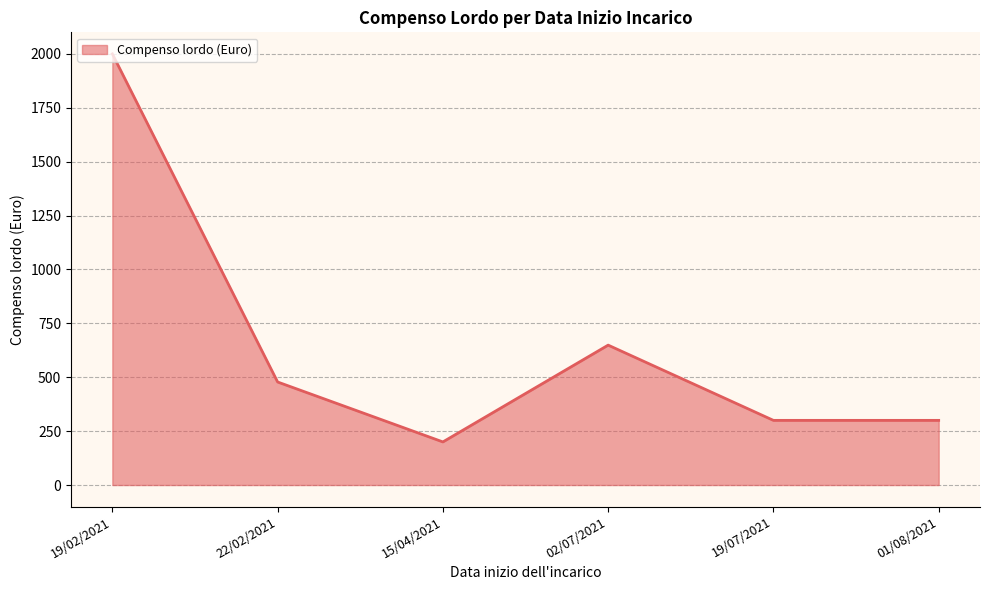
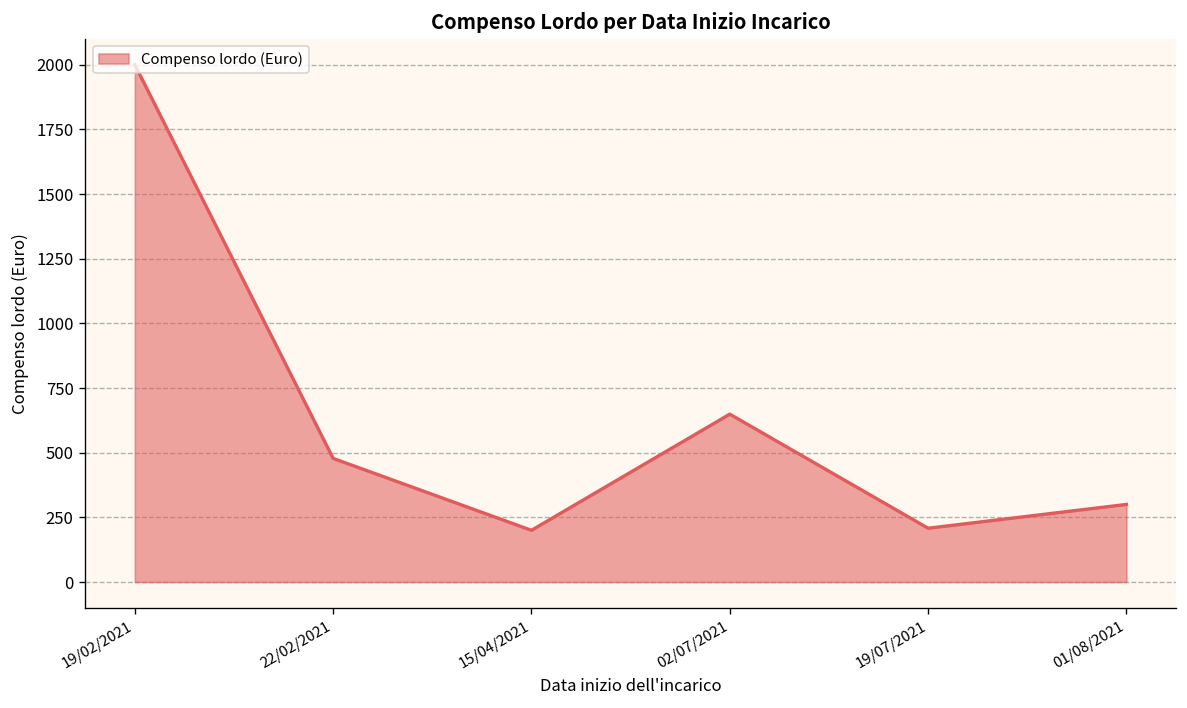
19/07/2021: 300 -> 210
